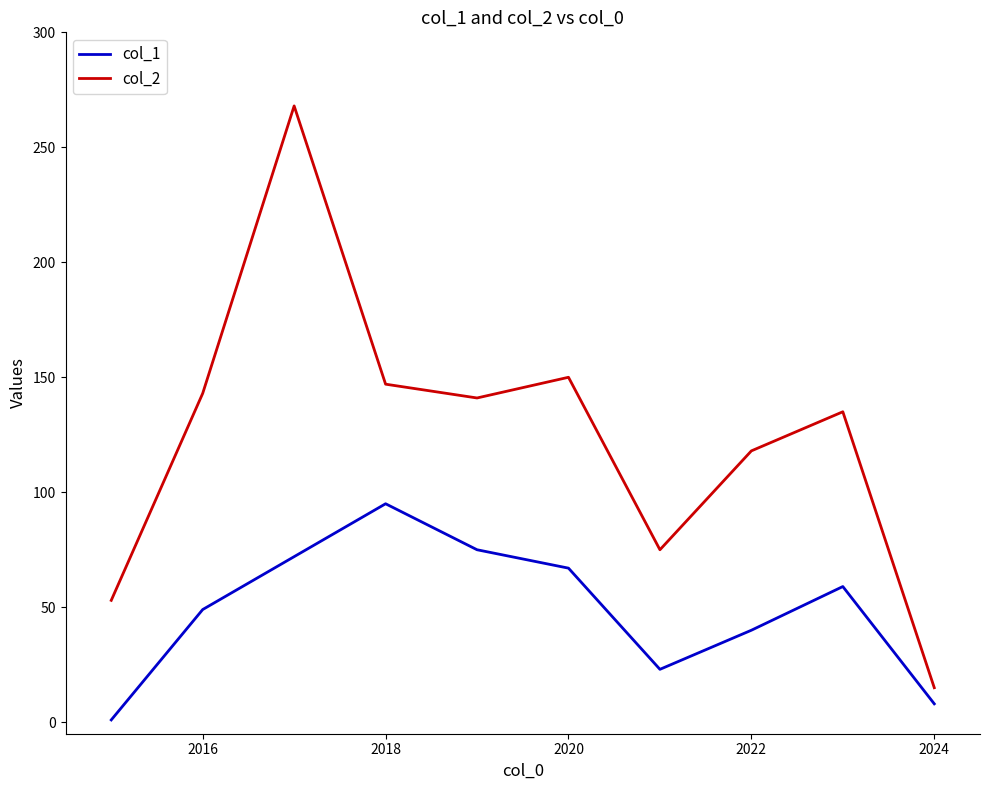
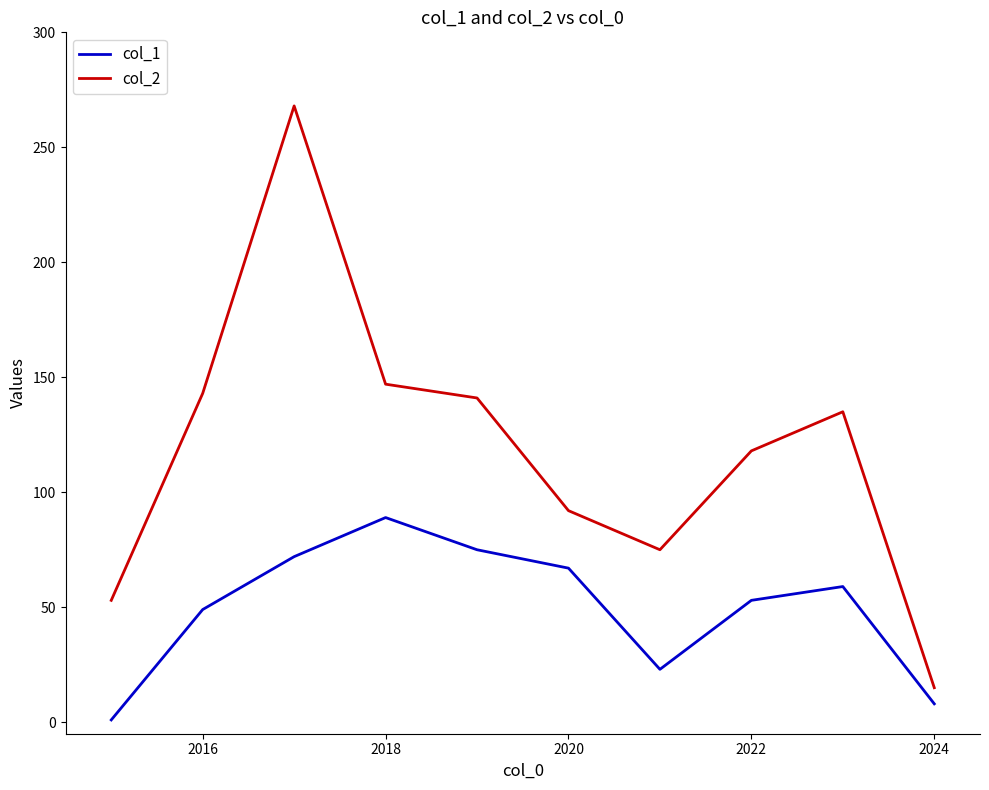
col_1, 2018: 95 -> 89
col_2, 2020: 150 -> 92
col_1, 2022: 40 -> 53
